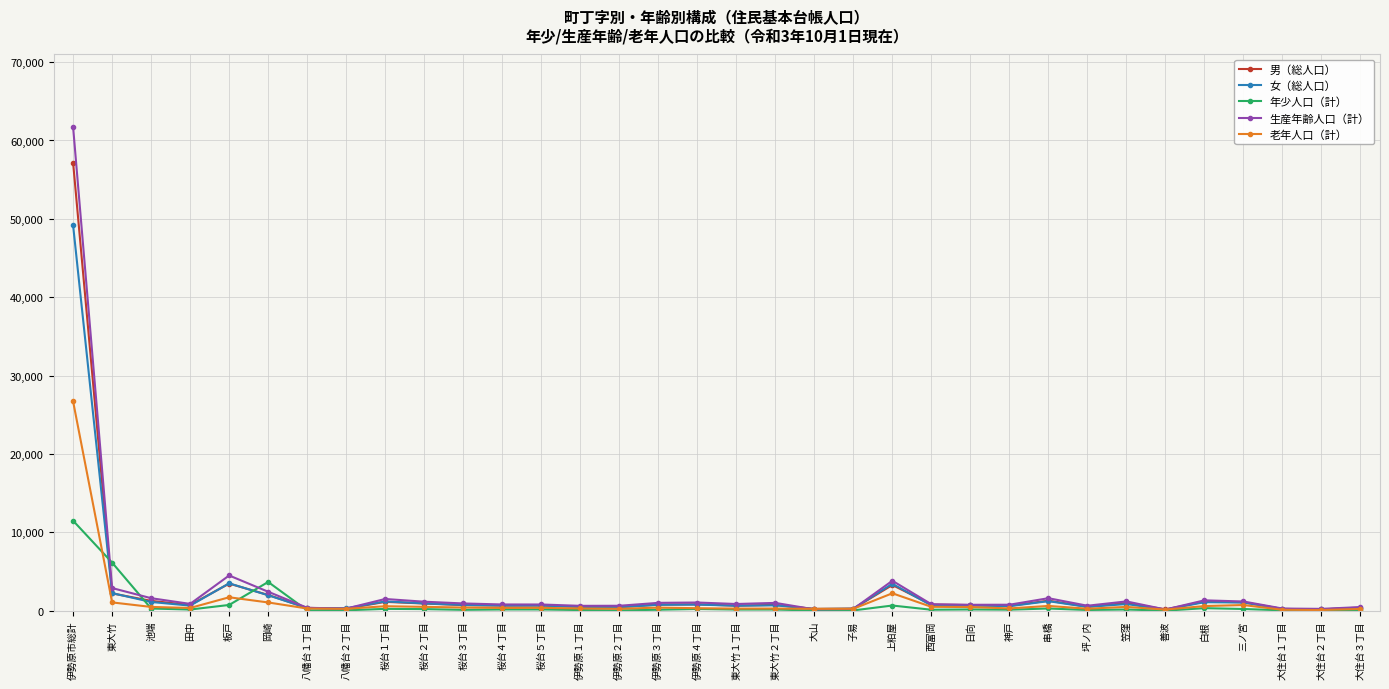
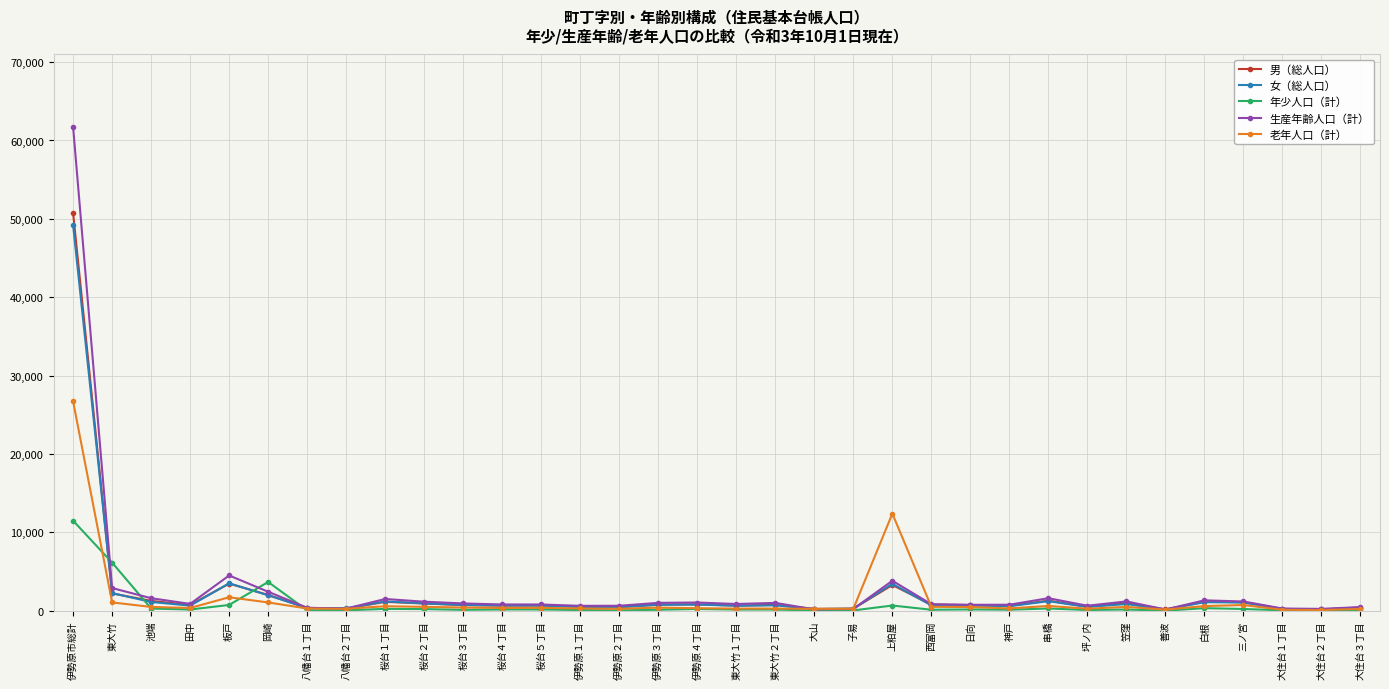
男（総人口）, 伊勢原市総計: 57,000 -> 51,000
老年人口（計）, 上粕屋: 2,000 -> 12,000
